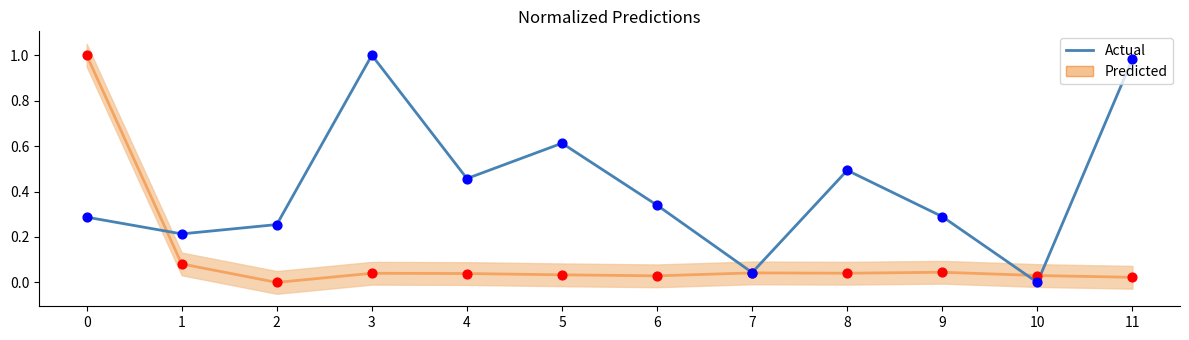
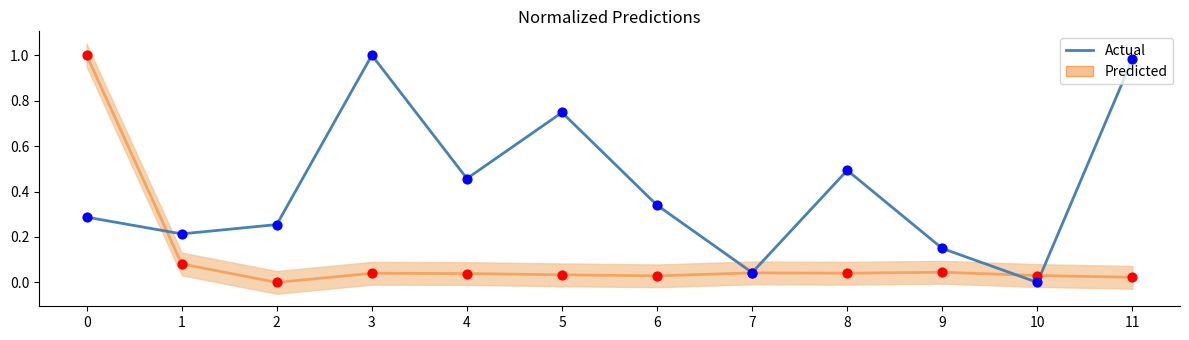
Actual, 5: 0.61 -> 0.75
Actual, 9: 0.29 -> 0.15
